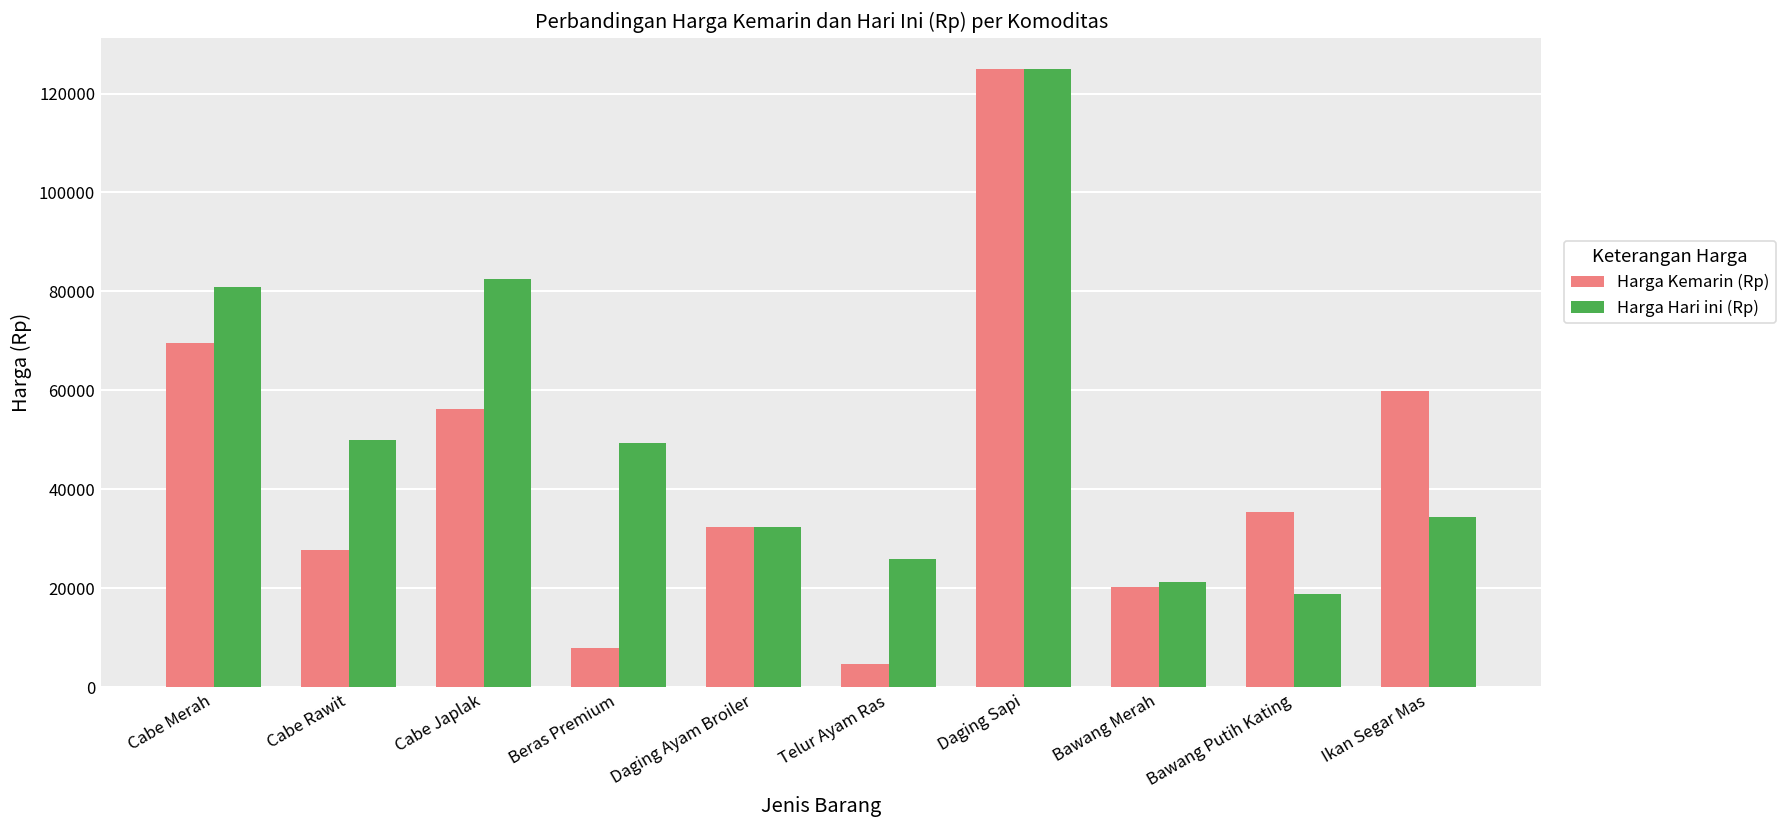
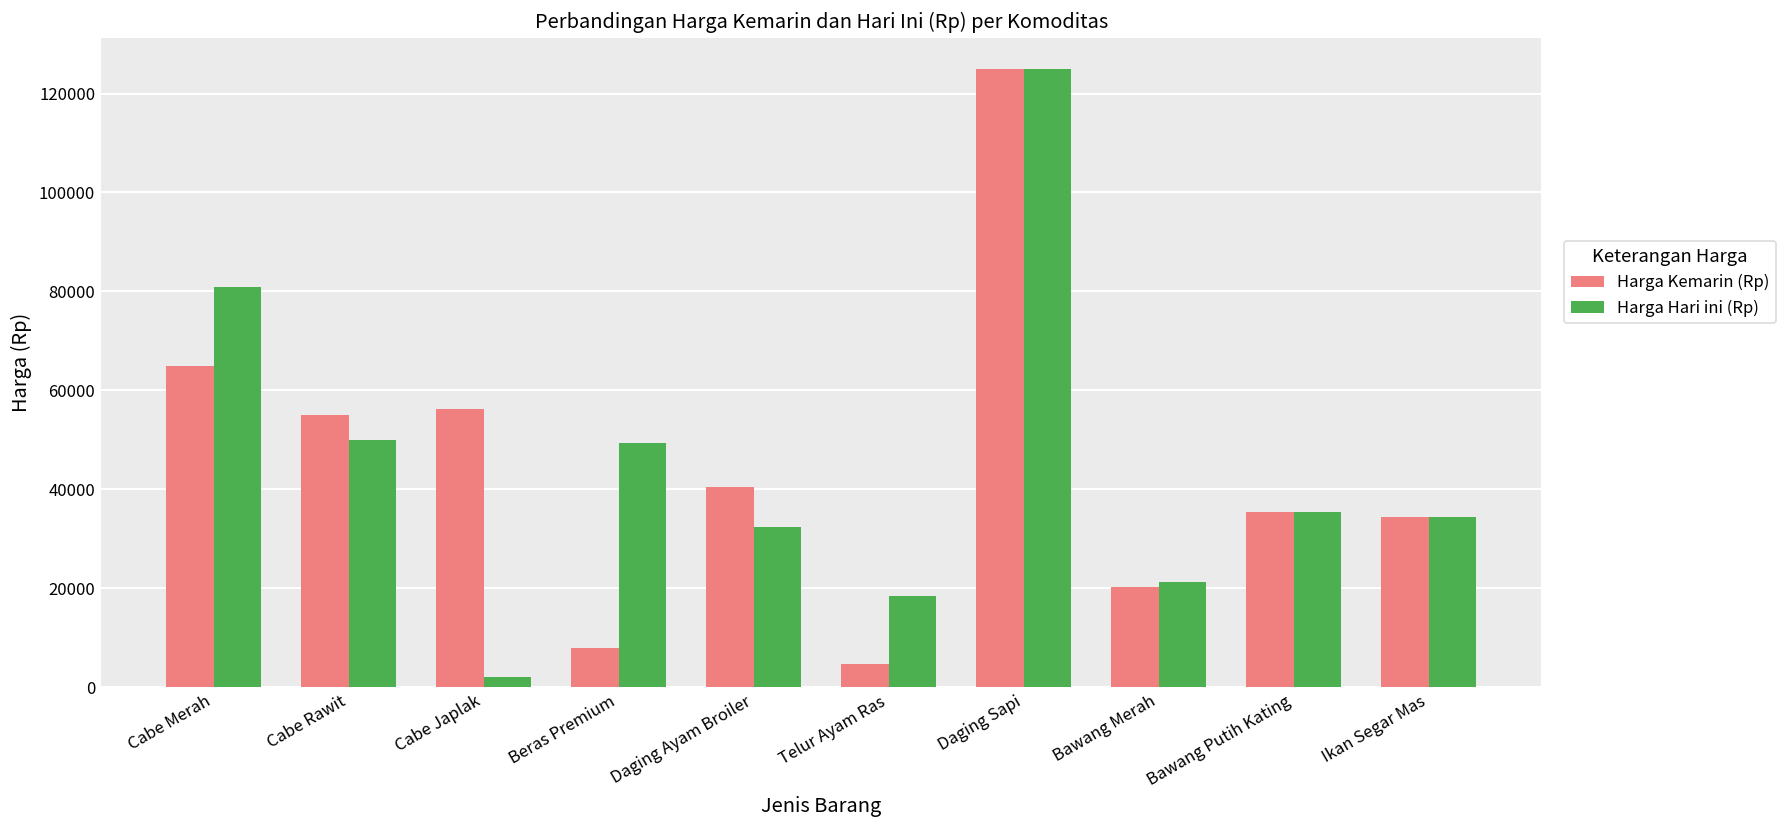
Harga Kemarin (Rp), Cabe Merah: 70000 -> 65000
Harga Kemarin (Rp), Cabe Rawit: 28000 -> 55000
Harga Hari ini (Rp), Cabe Japlak: 83000 -> 2000
Harga Kemarin (Rp), Daging Ayam Broiler: 33000 -> 41000
Harga Hari ini (Rp), Telur Ayam Ras: 26000 -> 19000
Harga Hari ini (Rp), Bawang Putih Kating: 19000 -> 36000
Harga Kemarin (Rp), Ikan Segar Mas: 60000 -> 35000
